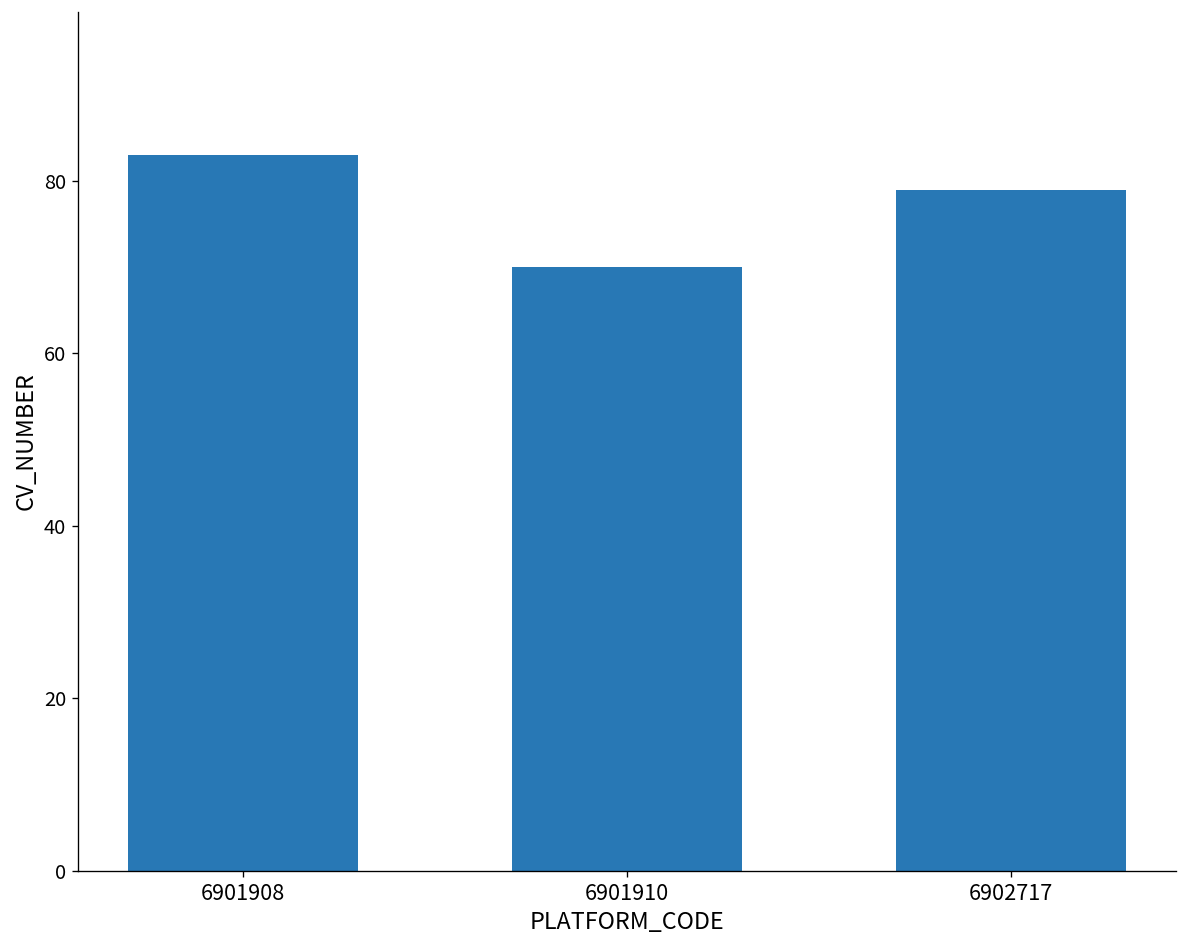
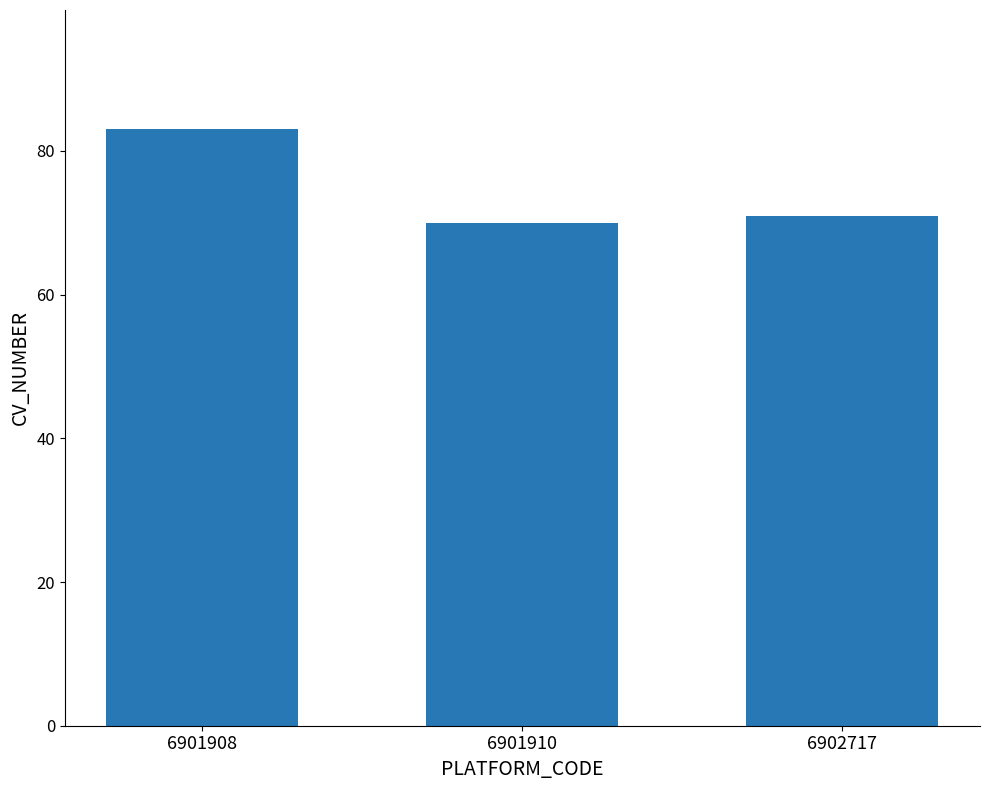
6902717: 79 -> 71
